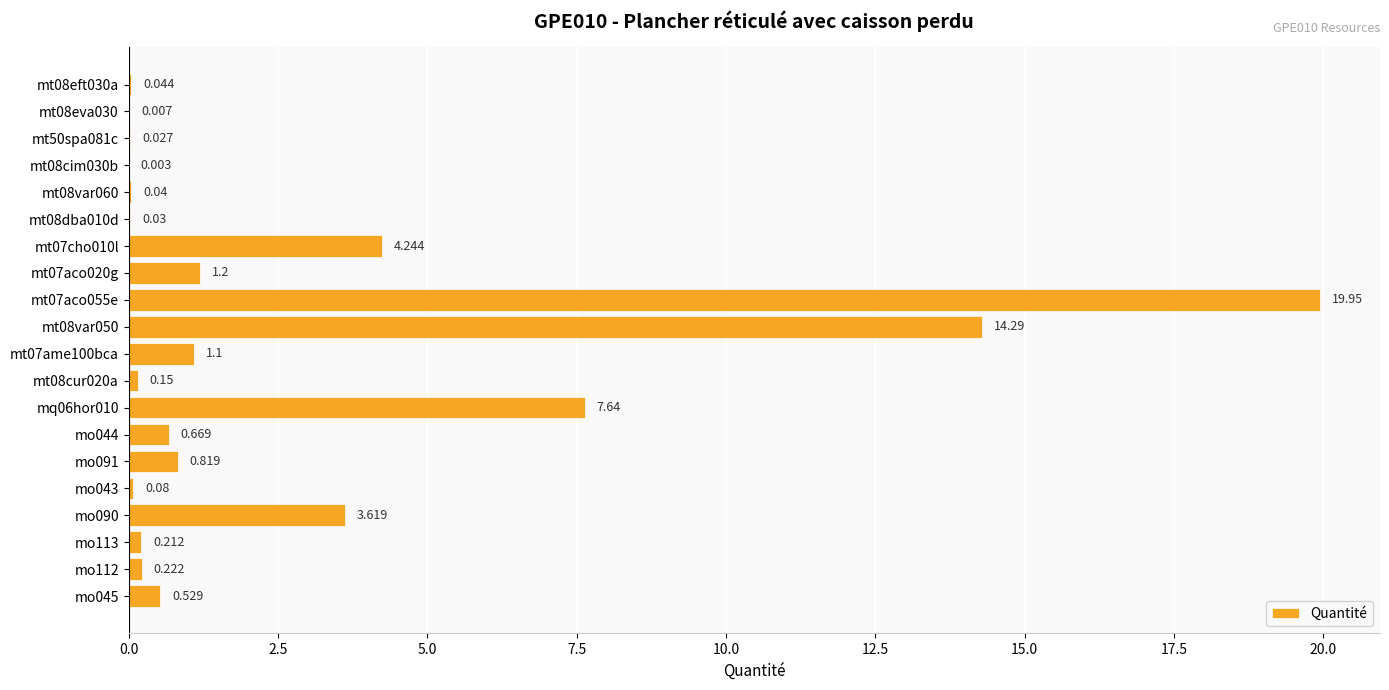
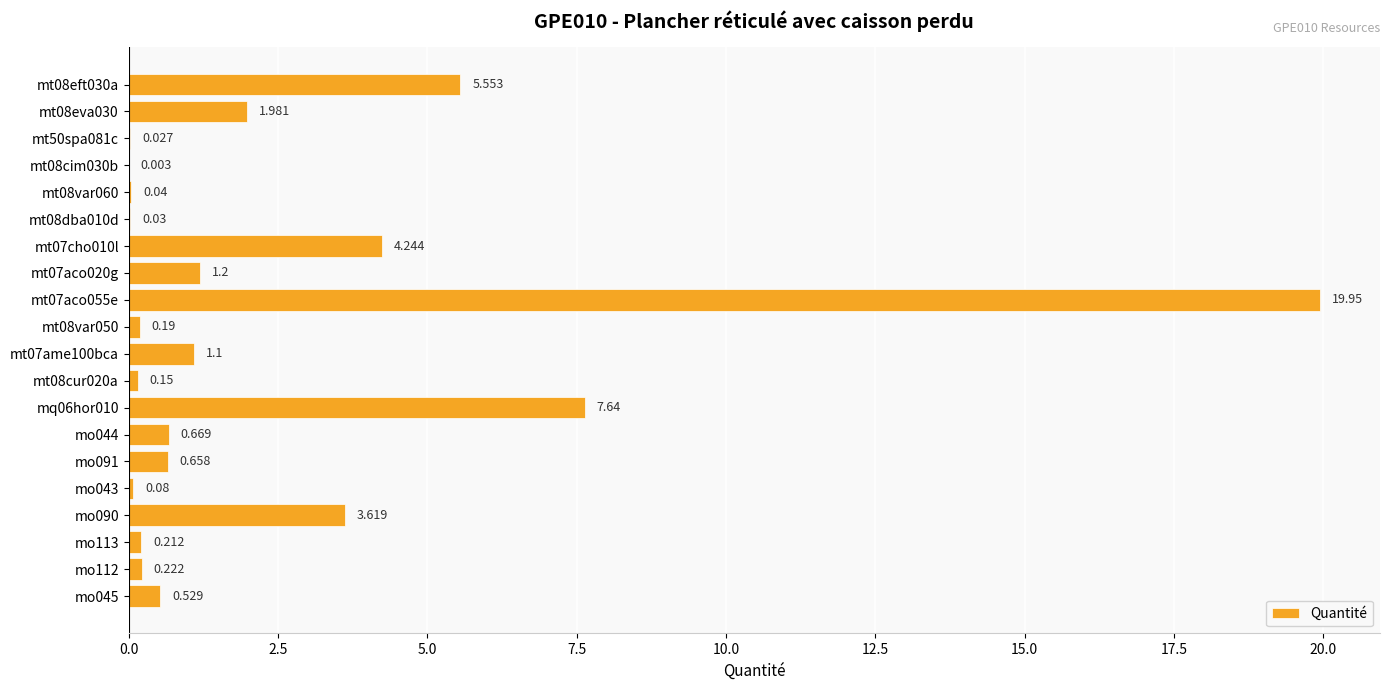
mt08eft030a: 0.044 -> 5.553
mt08eva030: 0.007 -> 1.981
mt08var050: 14.29 -> 0.19
mo091: 0.819 -> 0.658
